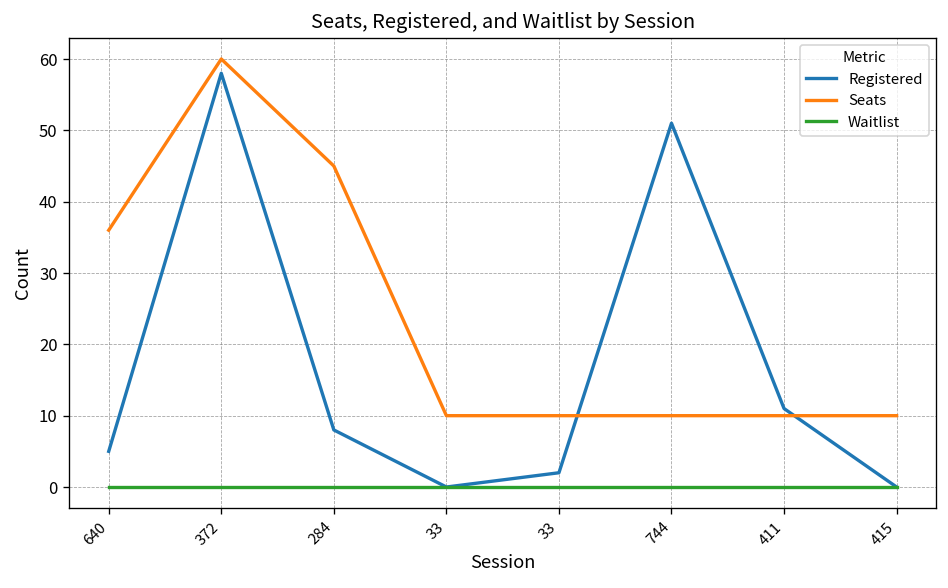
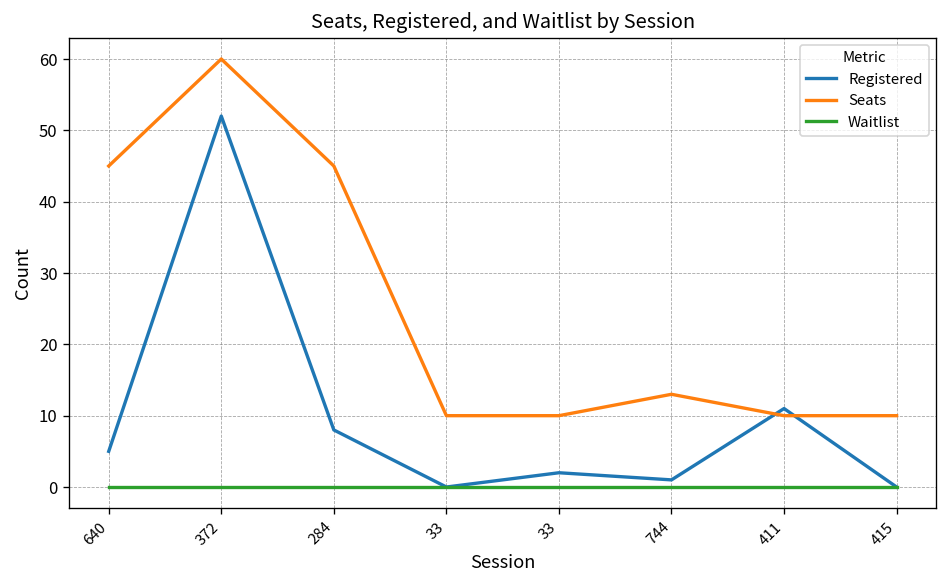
Seats, 640: 36 -> 45
Registered, 372: 58 -> 52
Registered, 744: 51 -> 1
Seats, 744: 10 -> 13
